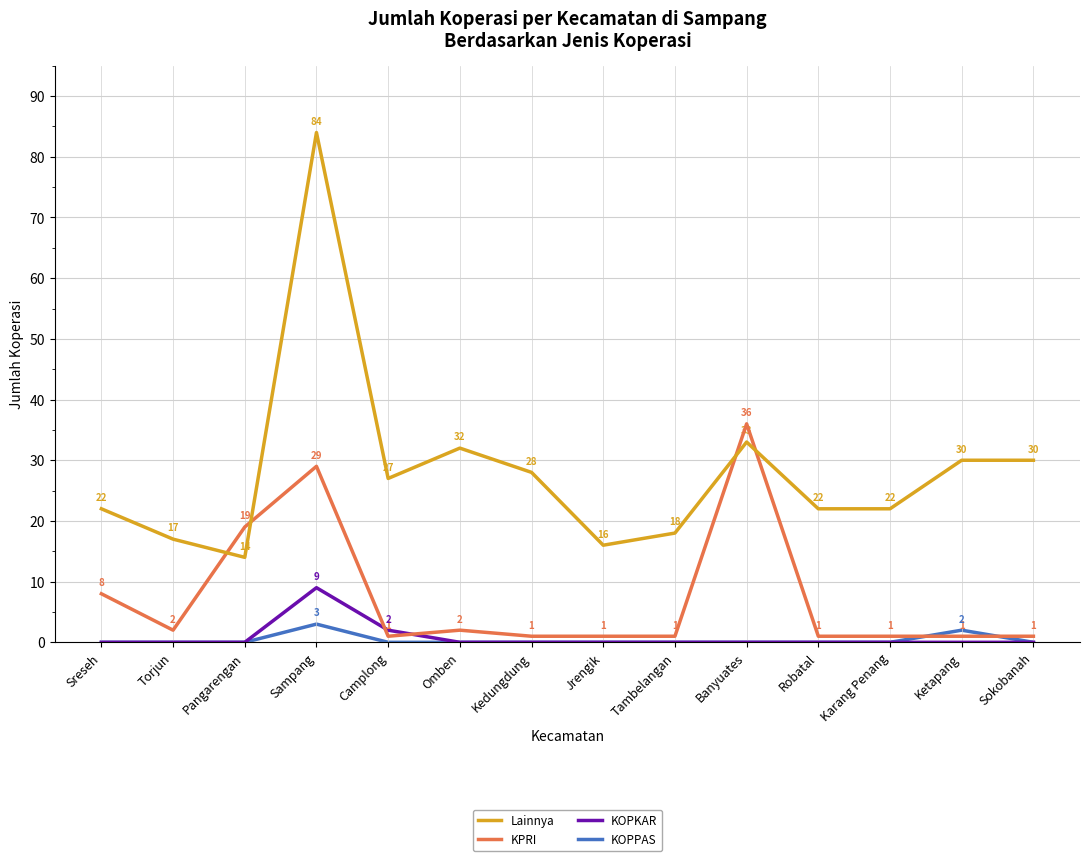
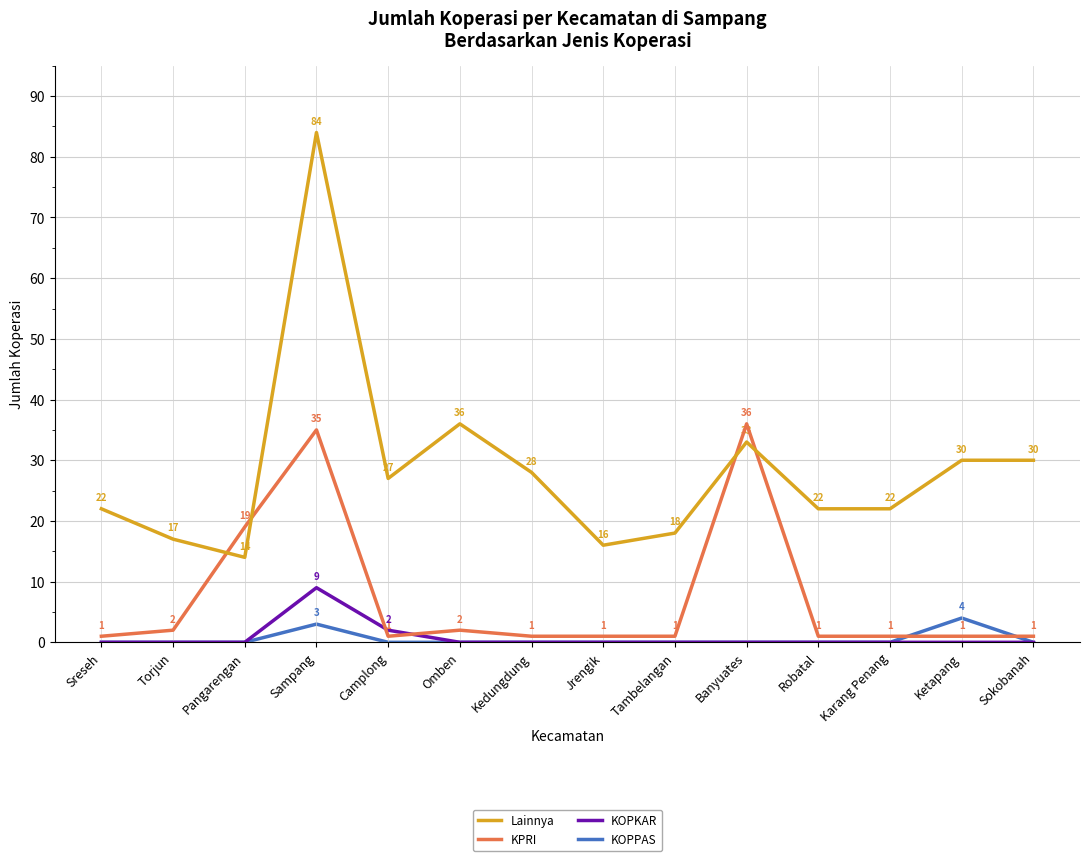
KPRI, Sreseh: 8 -> 1
KPRI, Sampang: 29 -> 35
Lainnya, Omben: 32 -> 36
KOPPAS, Ketapang: 2 -> 4
